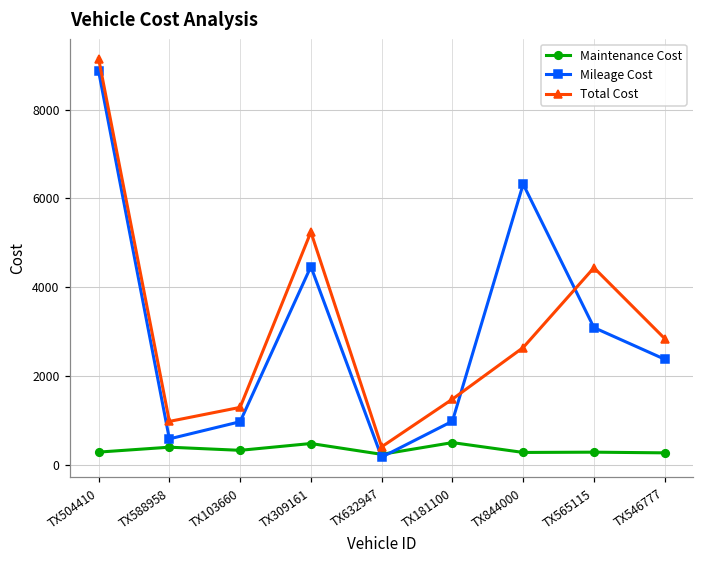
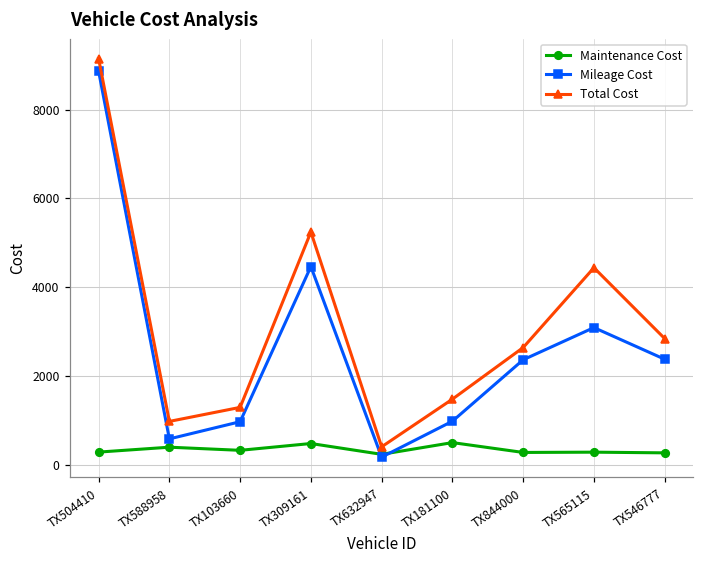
Mileage Cost, TX844000: 6300 -> 2400
